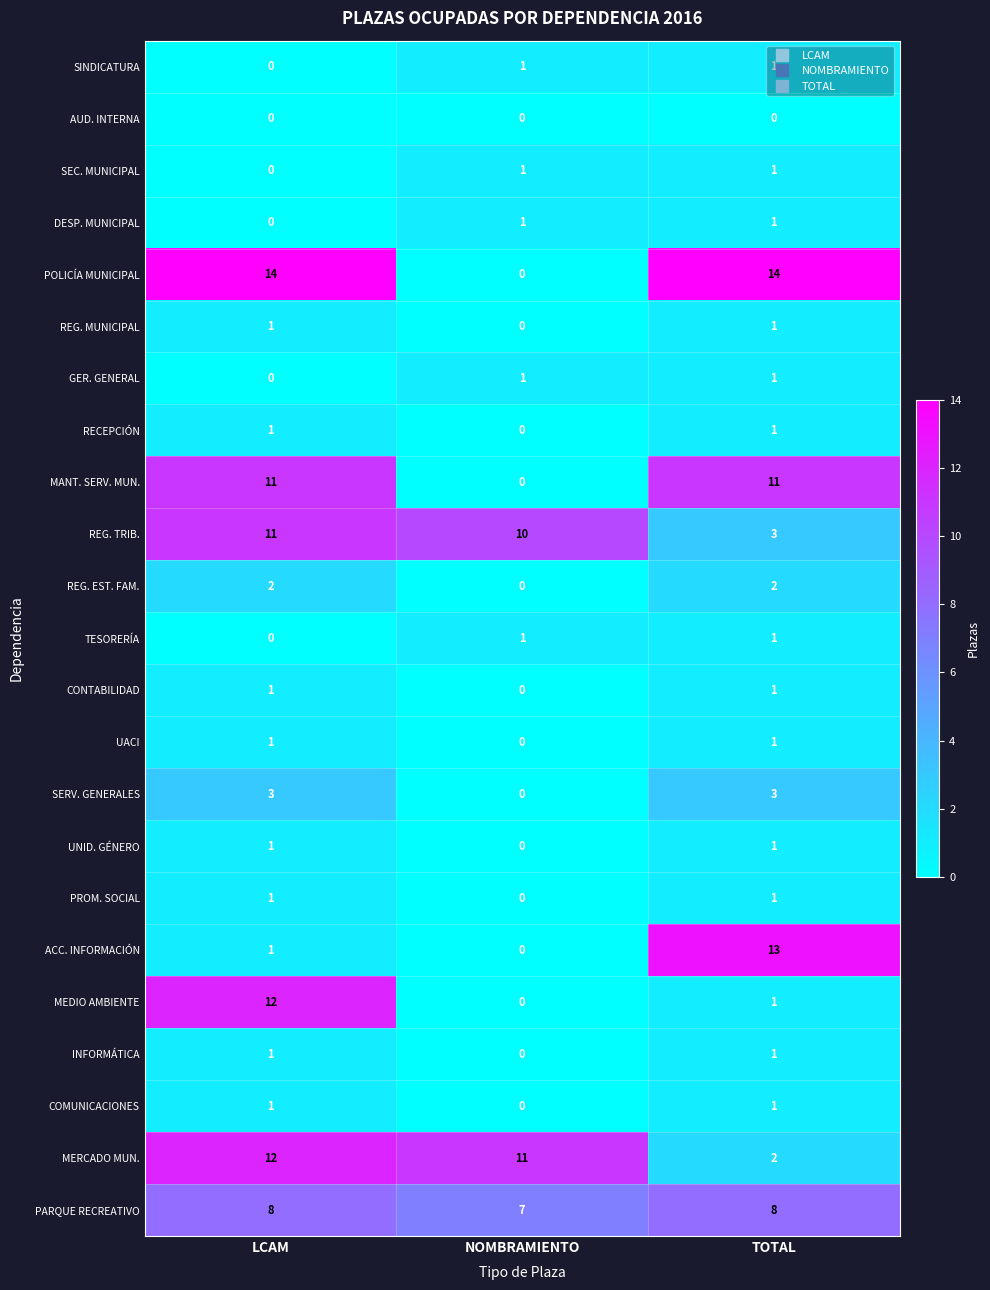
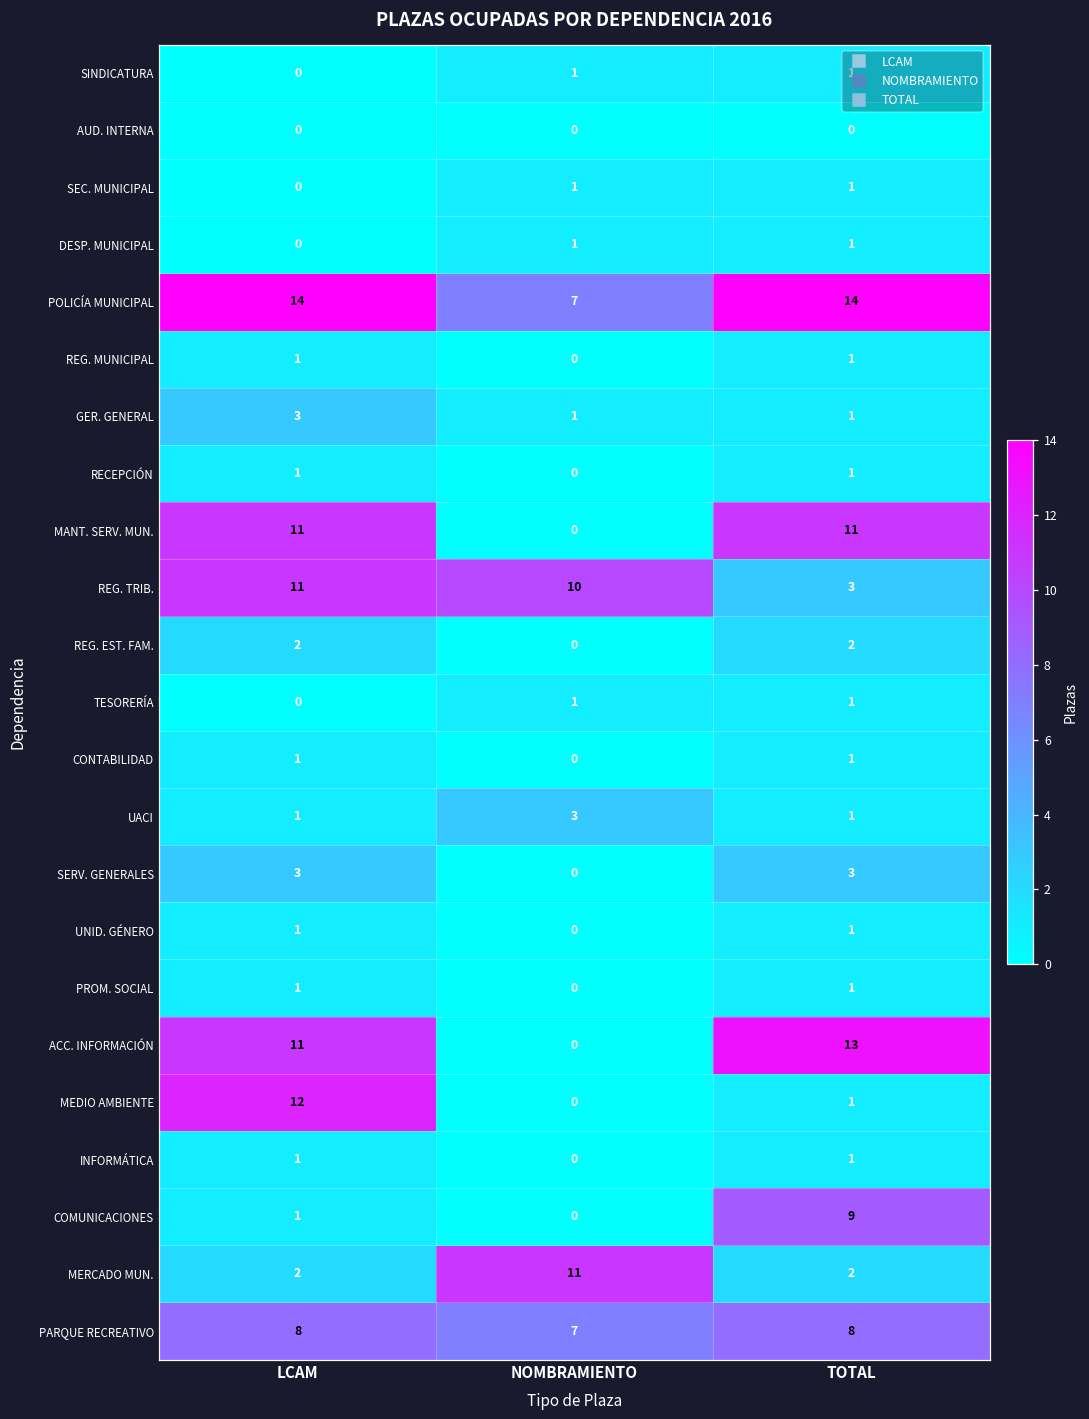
POLICÍA MUNICIPAL, NOMBRAMIENTO: 0 -> 7
GER. GENERAL, LCAM: 0 -> 3
UACI, NOMBRAMIENTO: 0 -> 3
ACC. INFORMACIÓN, LCAM: 1 -> 11
COMUNICACIONES, TOTAL: 1 -> 9
MERCADO MUN., LCAM: 12 -> 2
